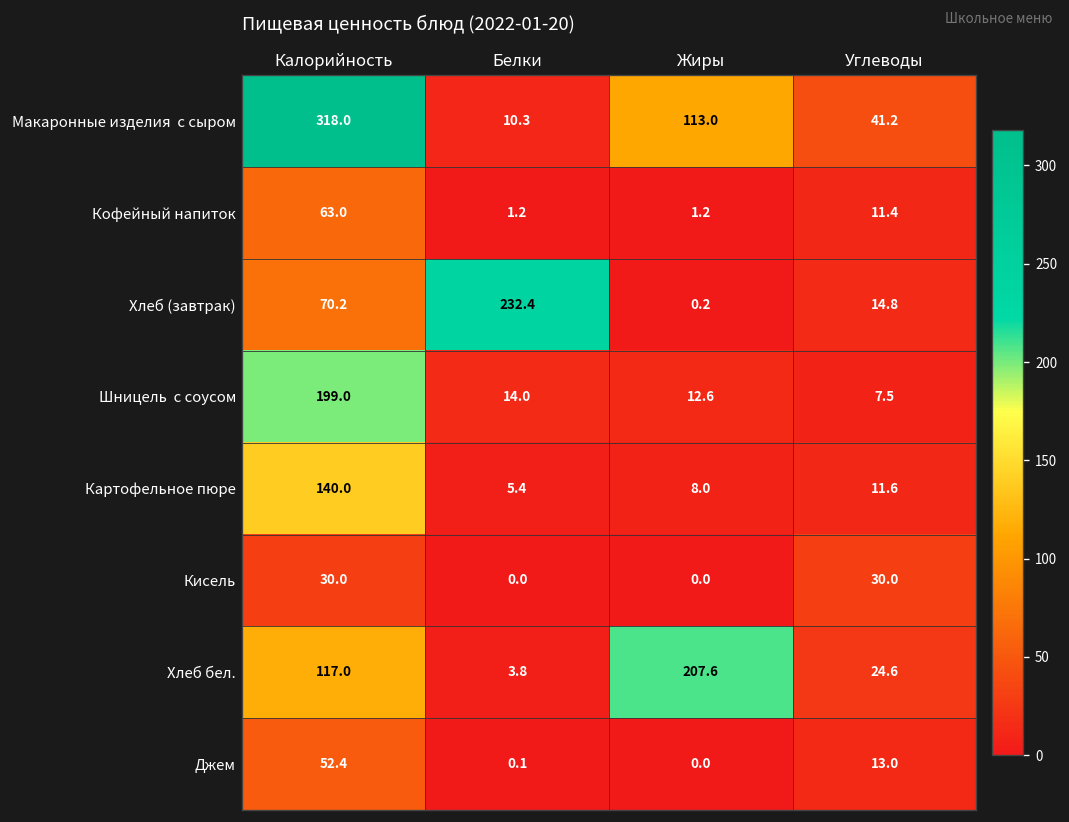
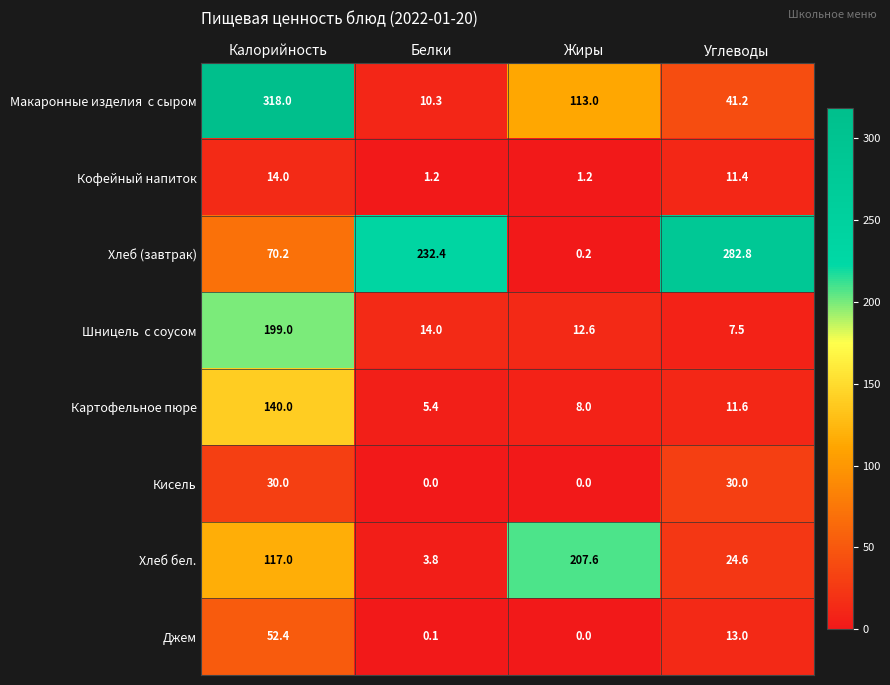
Кофейный напиток, Калорийность: 63.0 -> 14.0
Хлеб (завтрак), Углеводы: 14.8 -> 282.8
